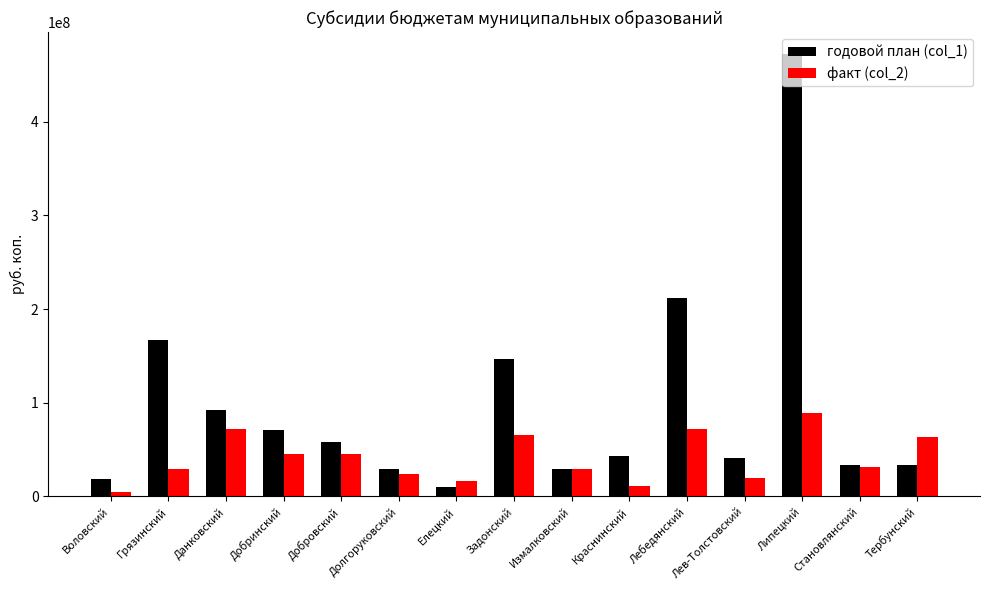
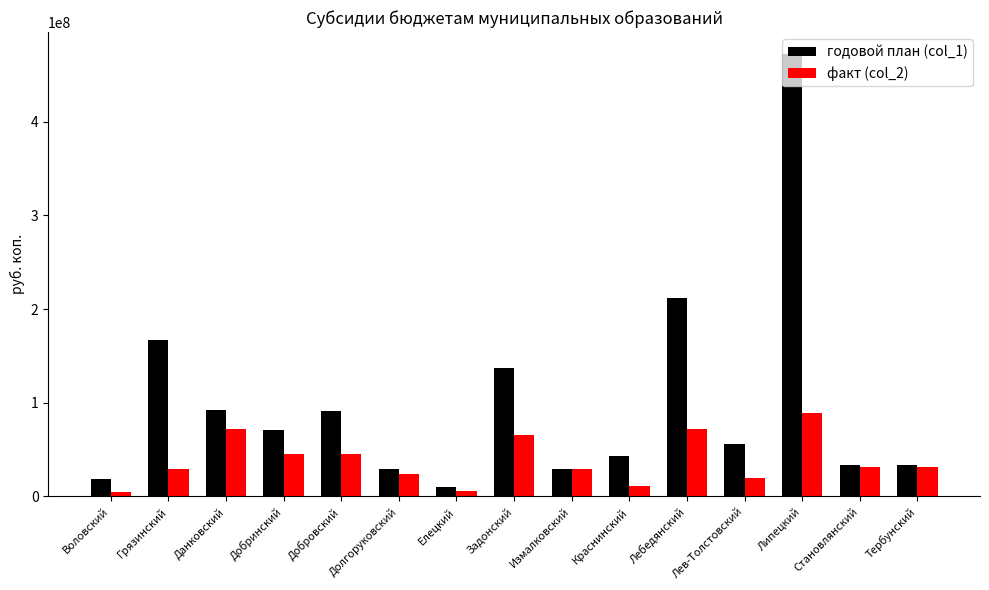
годовой план (col_1), Добровский: 60000000 -> 90000000
факт (col_2), Елецкий: 20000000 -> 10000000
годовой план (col_1), Задонский: 150000000 -> 140000000
годовой план (col_1), Лев-Толстовский: 40000000 -> 60000000
факт (col_2), Тербунский: 60000000 -> 30000000
